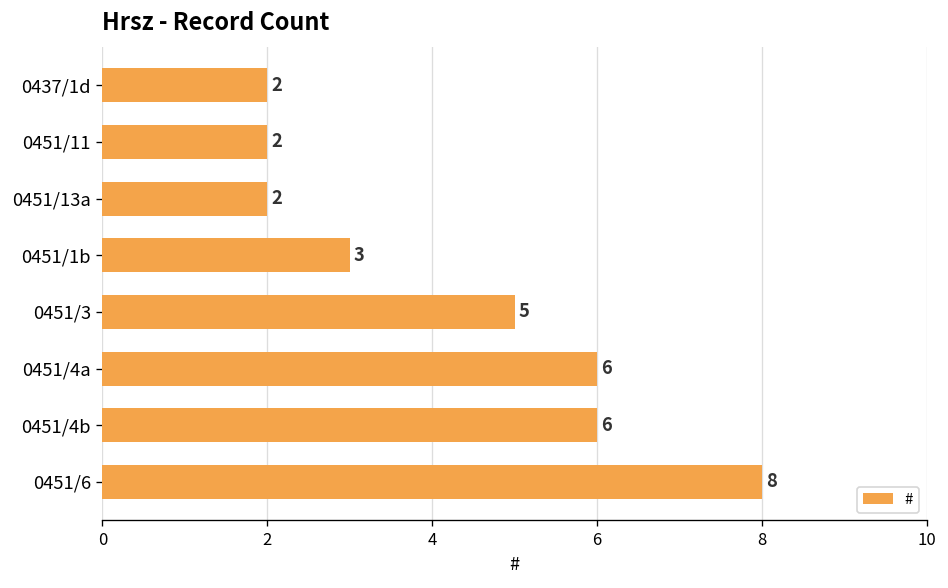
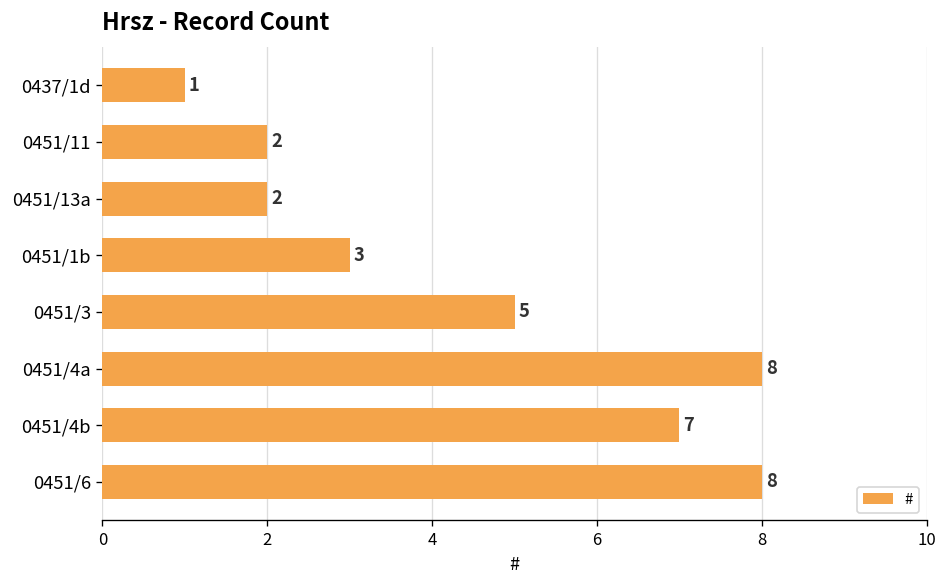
0437/1d: 2 -> 1
0451/4a: 6 -> 8
0451/4b: 6 -> 7
